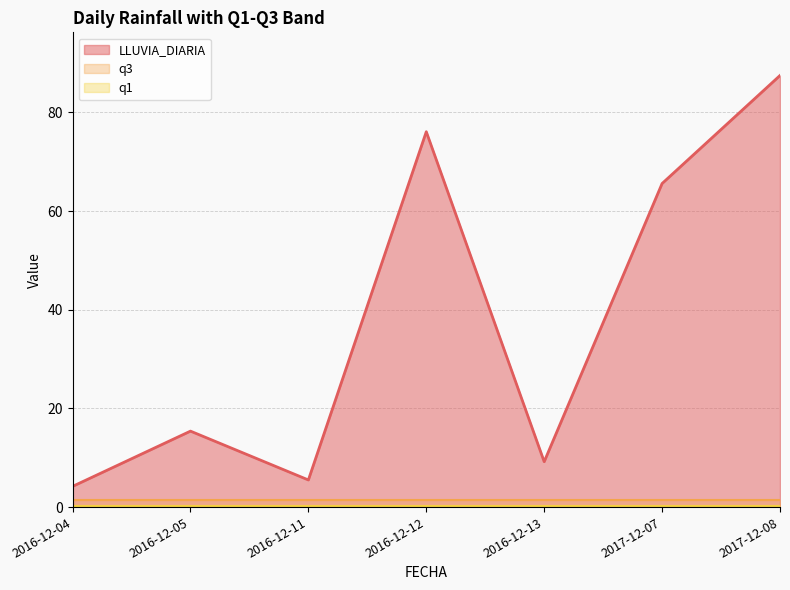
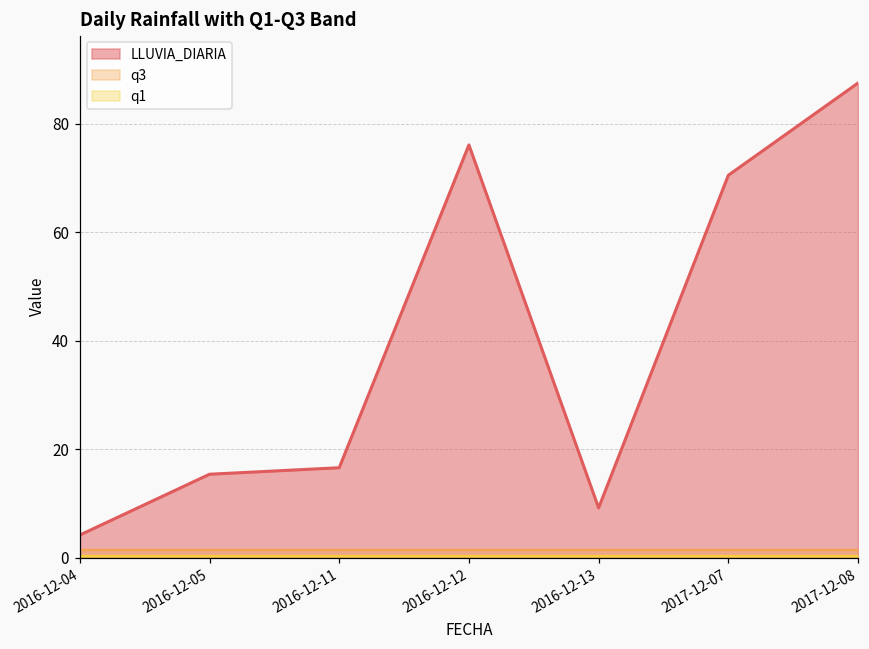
LLUVIA_DIARIA, 2016-12-11: 6 -> 17
LLUVIA_DIARIA, 2017-12-07: 66 -> 71
